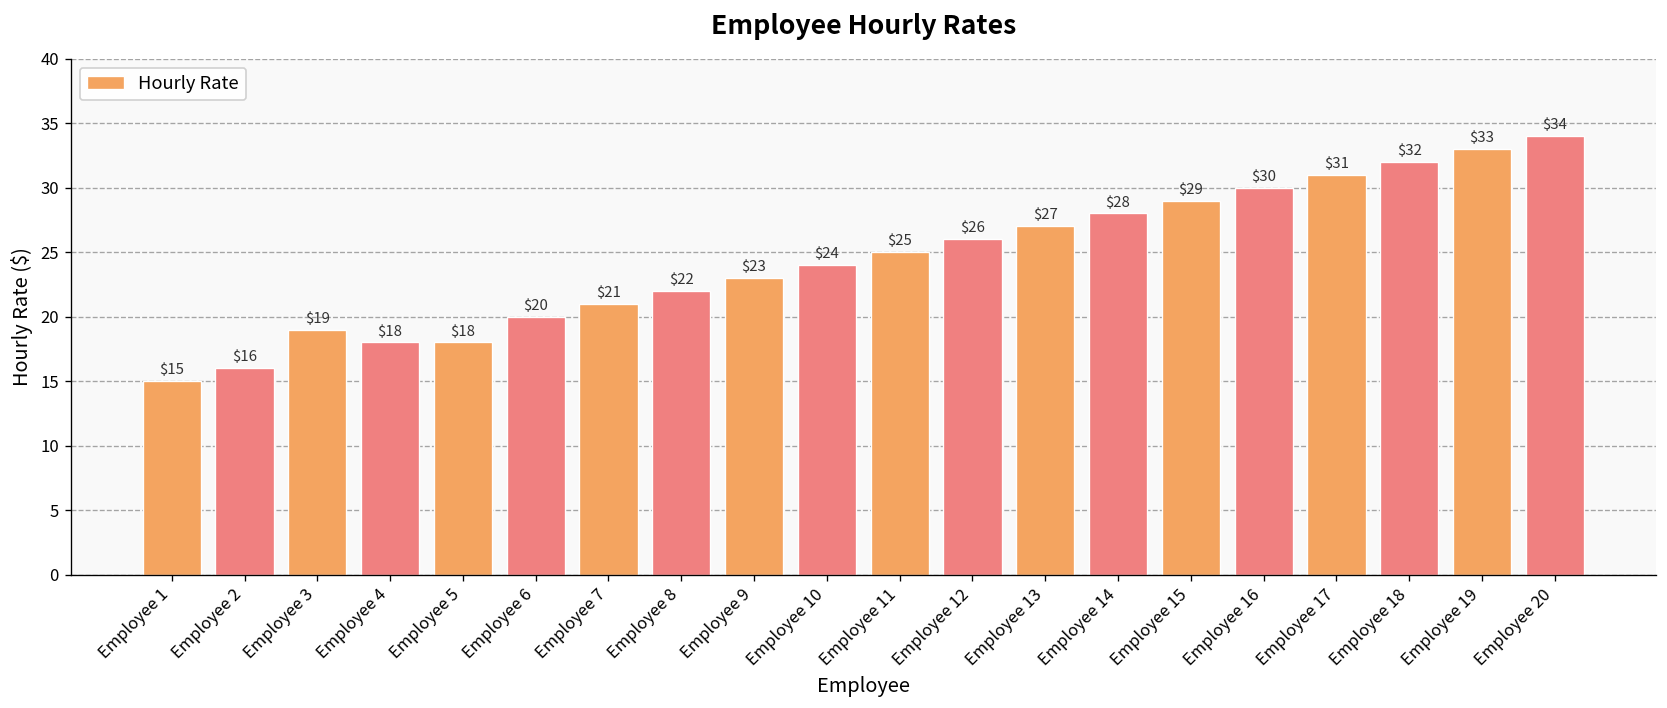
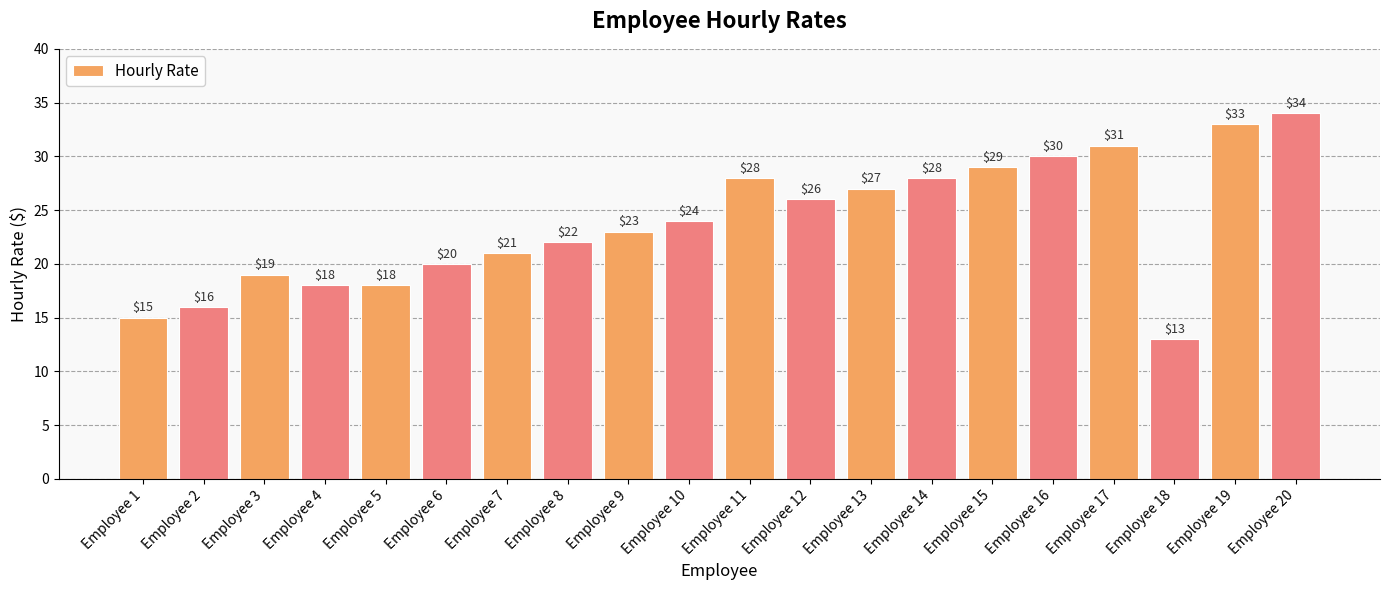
Employee 11: $25 -> $28
Employee 18: $32 -> $13
